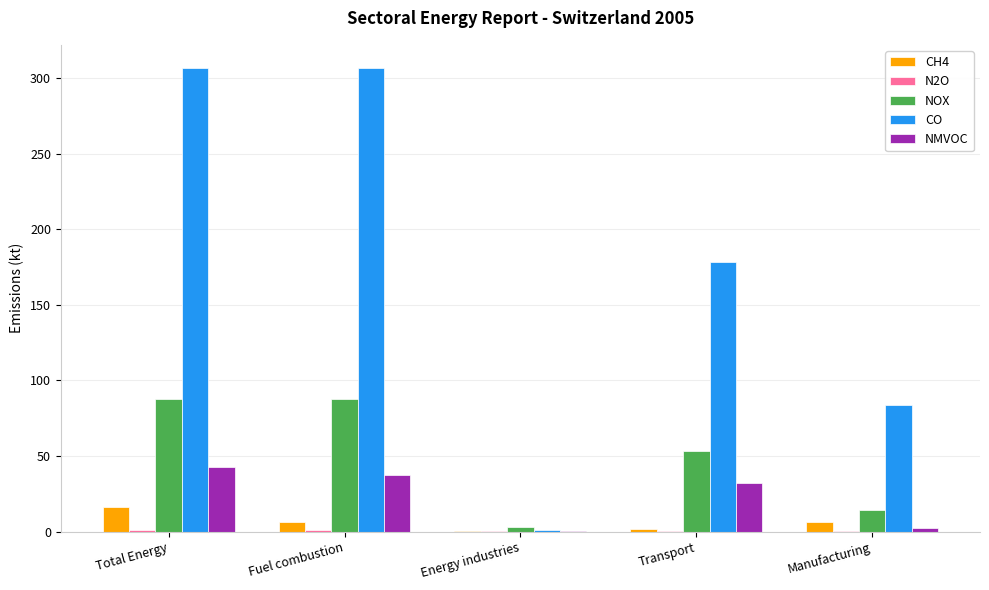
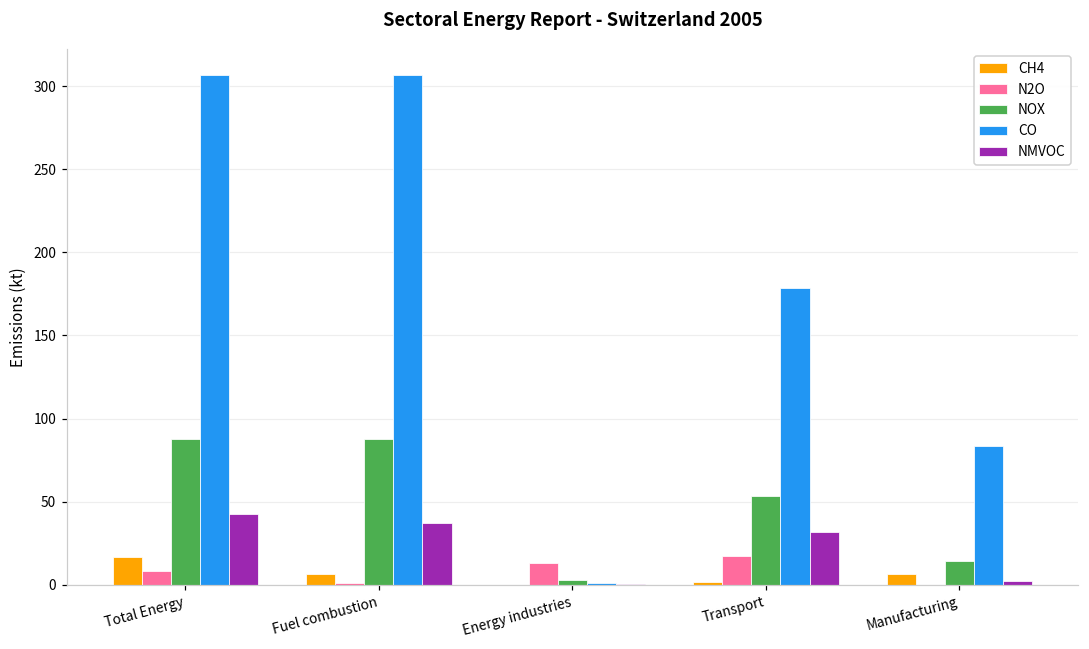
N2O, Total Energy: 1 -> 8
N2O, Energy industries: 0 -> 13
N2O, Transport: 0 -> 18
